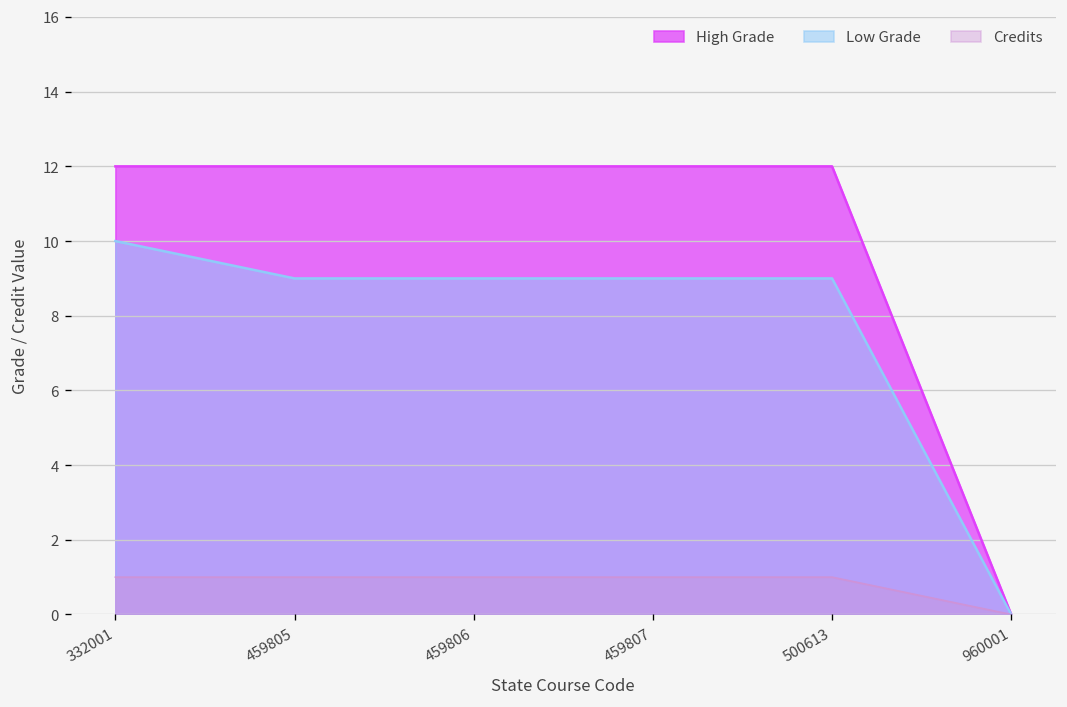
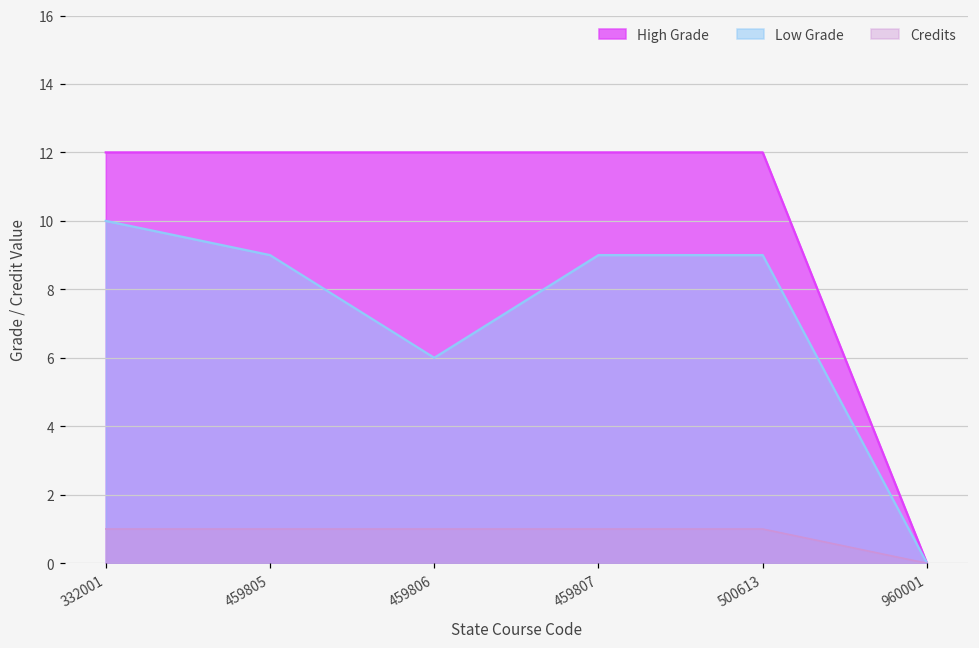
Low Grade, 459806: 9 -> 6
